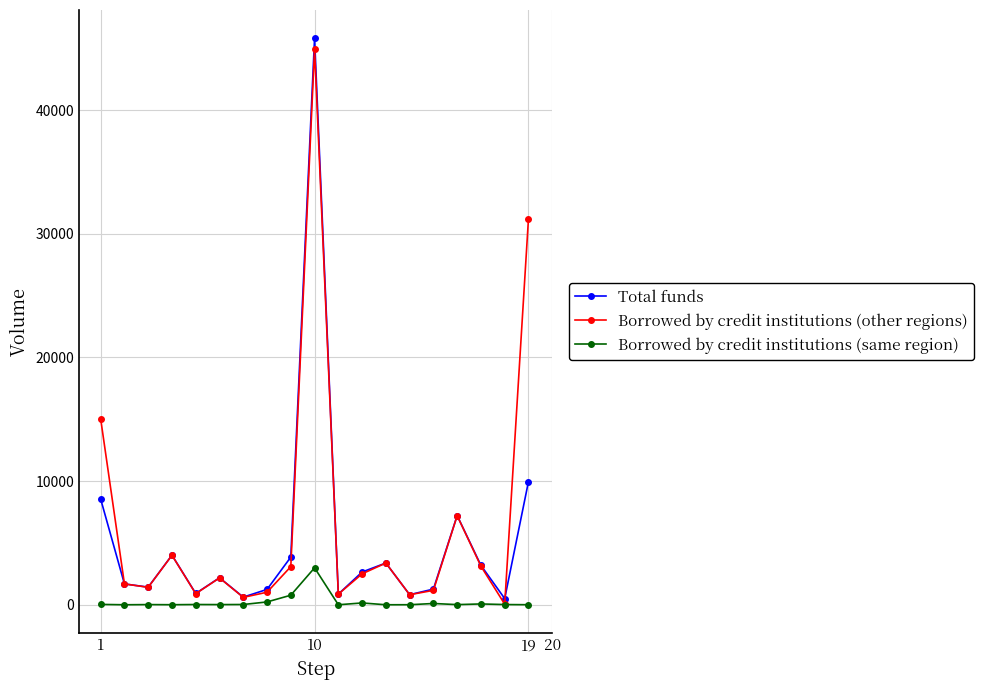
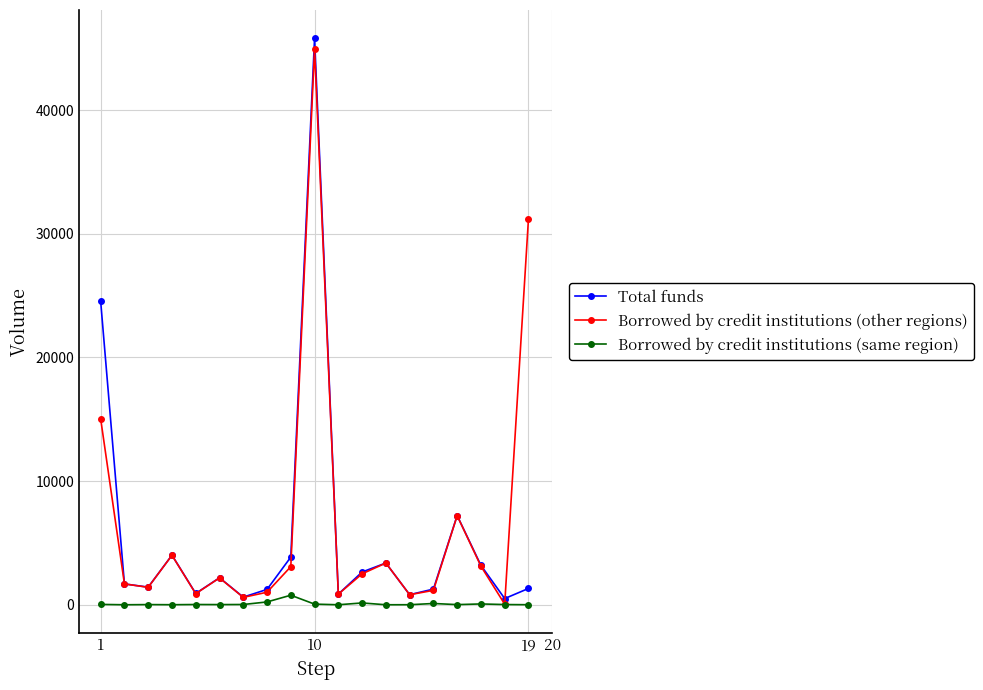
Total funds, 1: 8500 -> 24500
Borrowed by credit institutions (same region), 10: 3000 -> 100
Total funds, 19: 10000 -> 1300
